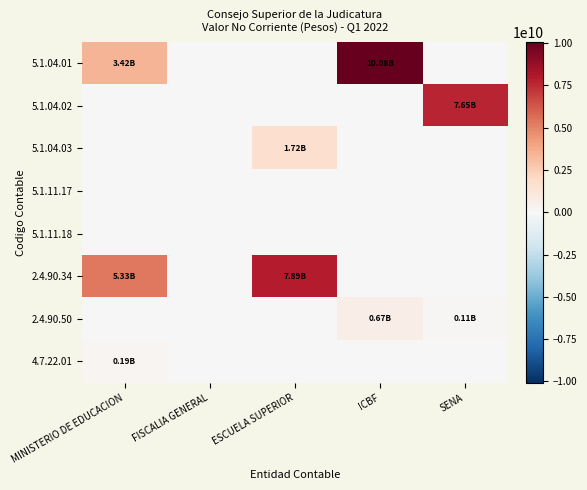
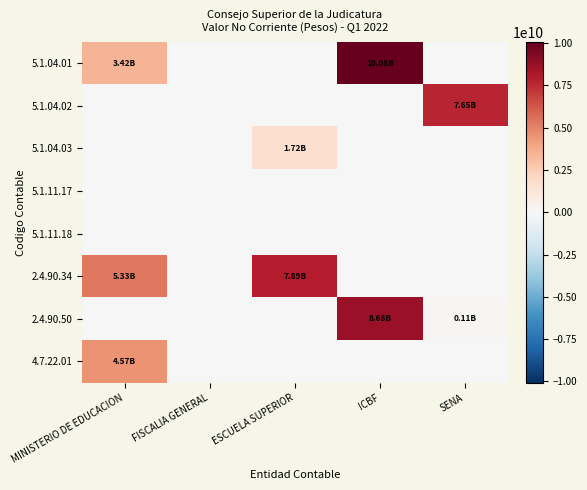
2.4.90.50, ICBF: 0.67B -> 8.68B
4.7.22.01, MINISTERIO DE EDUCACION: 0.19B -> 4.57B
